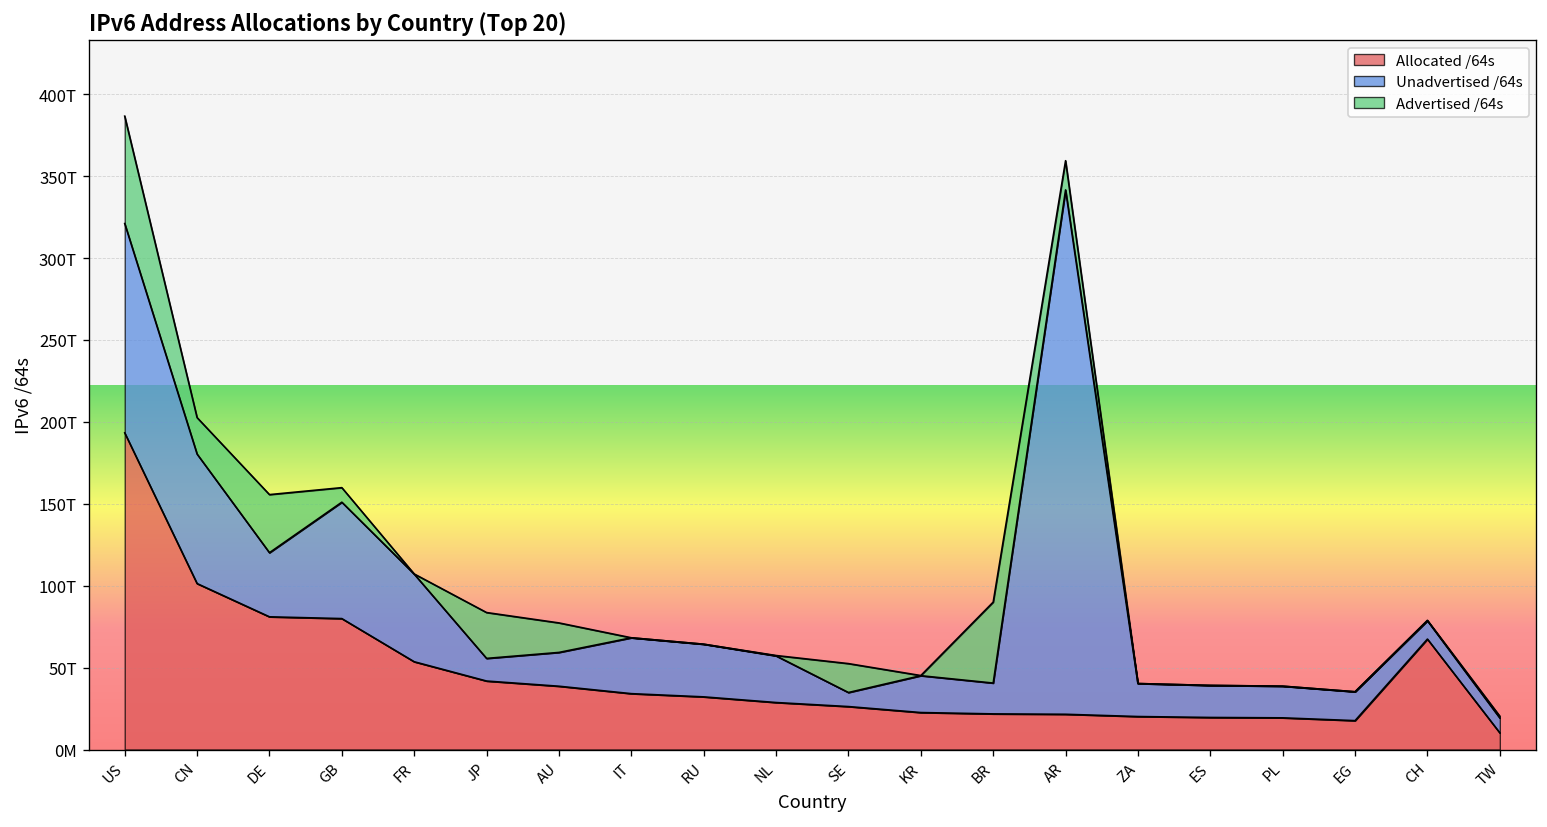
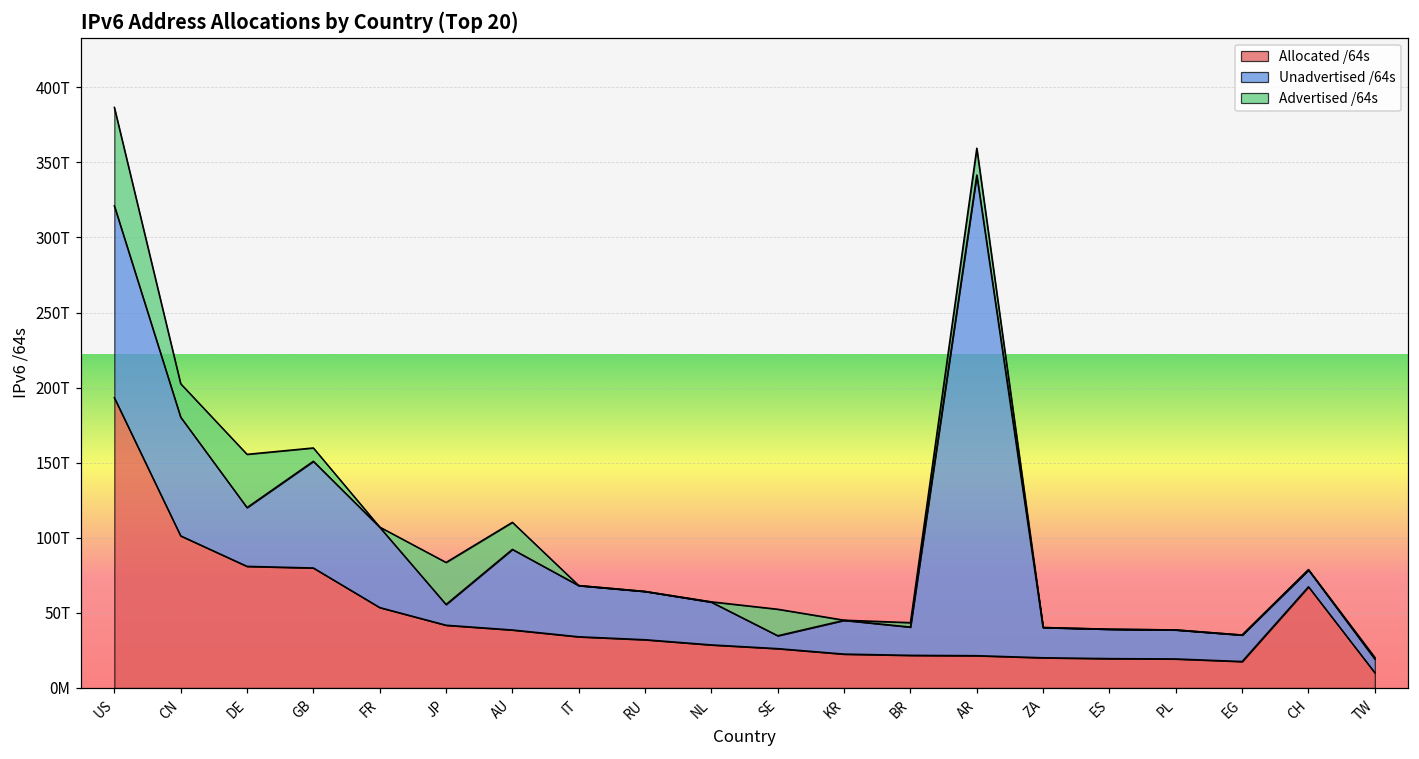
Unadvertised /64s, AU: 21T -> 54T
Advertised /64s, BR: 49T -> 3T
